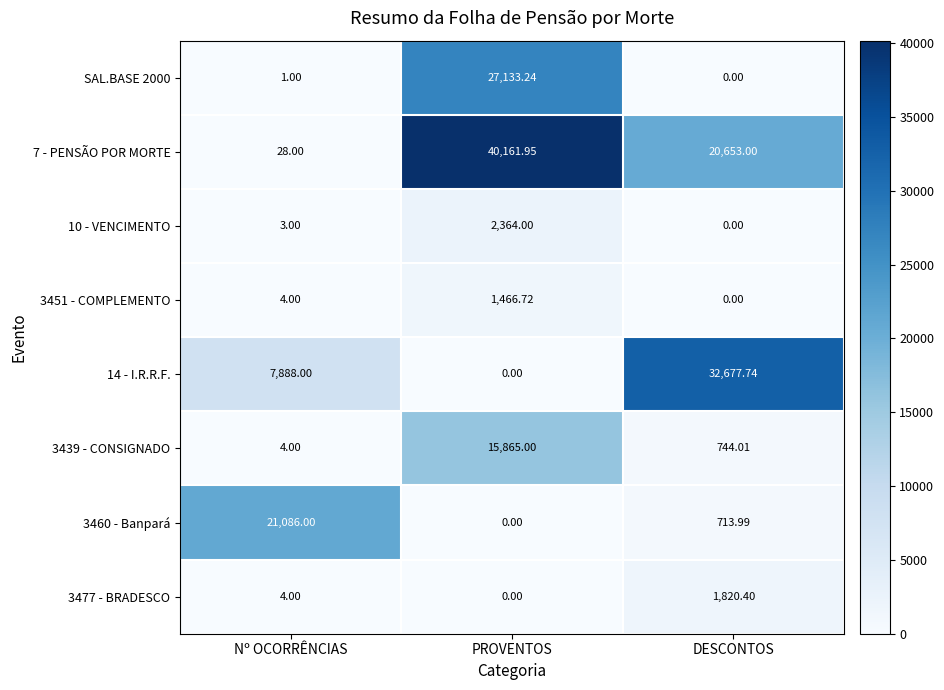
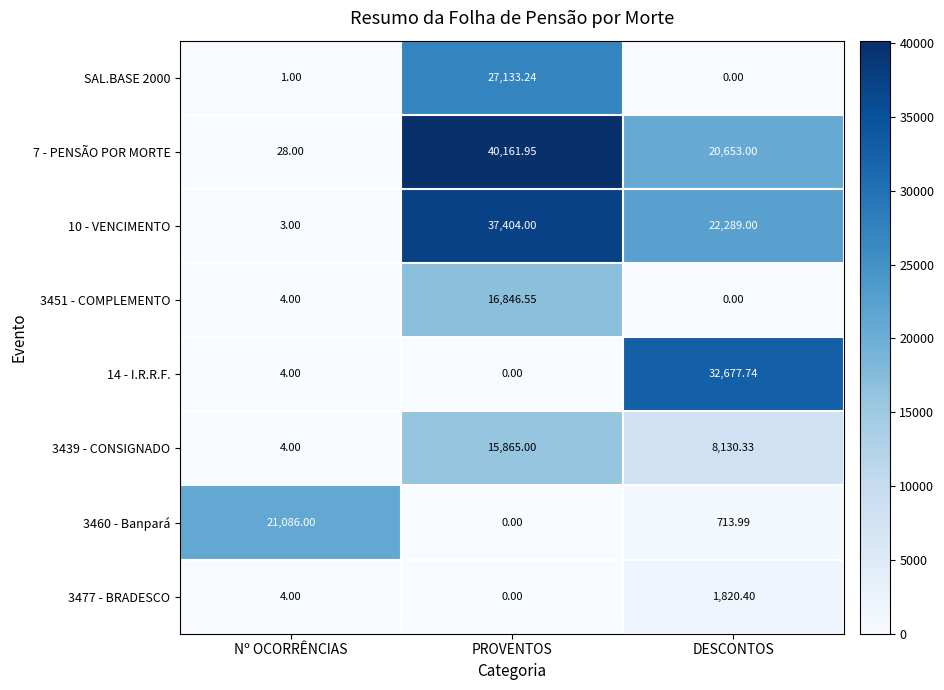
10 - VENCIMENTO, PROVENTOS: 2,364.00 -> 37,404.00
10 - VENCIMENTO, DESCONTOS: 0.00 -> 22,289.00
3451 - COMPLEMENTO, PROVENTOS: 1,466.72 -> 16,846.55
14 - I.R.R.F., Nº OCORRÊNCIAS: 7,888.00 -> 4.00
3439 - CONSIGNADO, DESCONTOS: 744.01 -> 8,130.33
